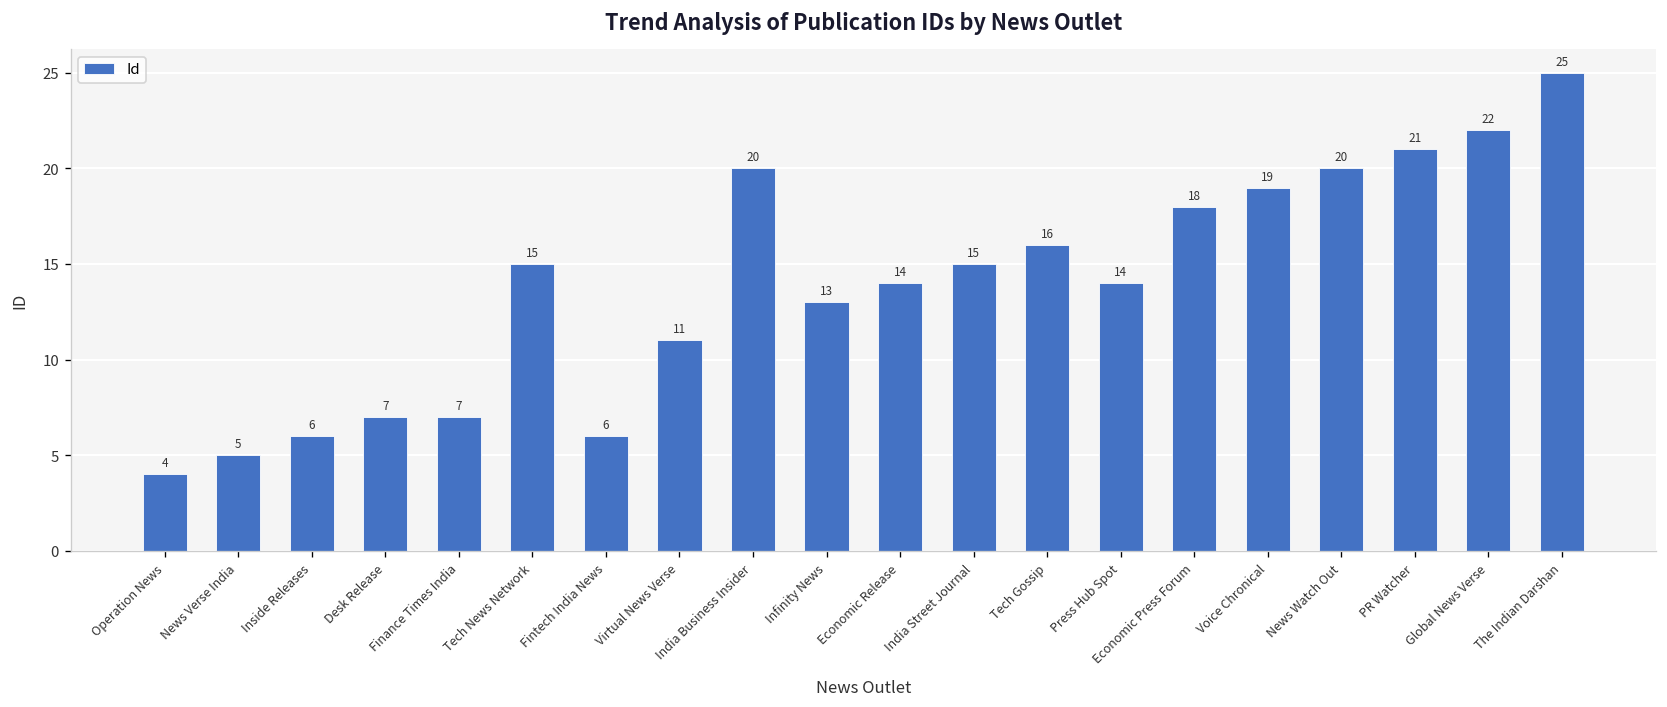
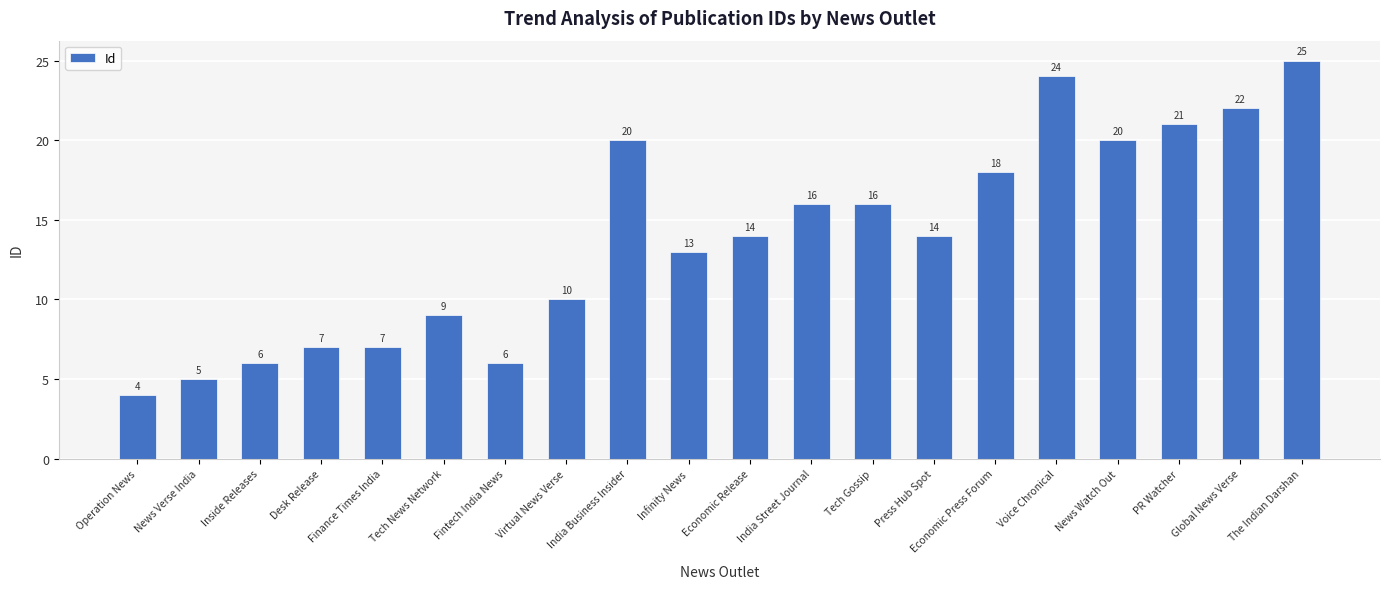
Tech News Network: 15 -> 9
Virtual News Verse: 11 -> 10
India Street Journal: 15 -> 16
Voice Chronical: 19 -> 24
